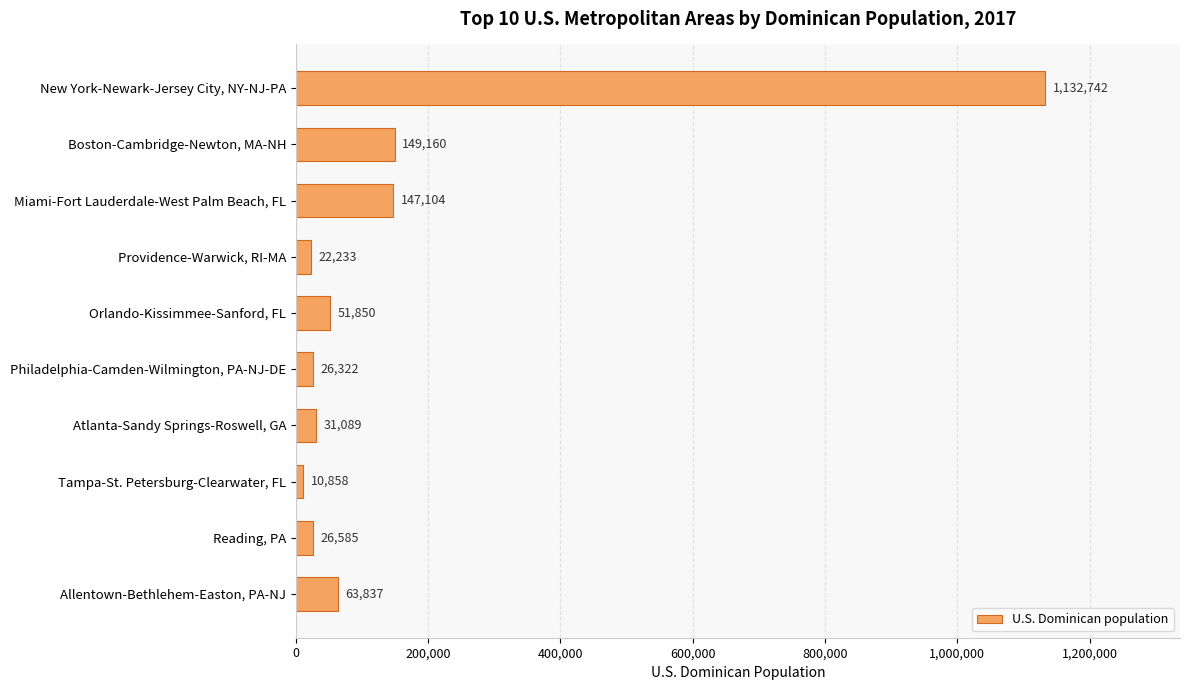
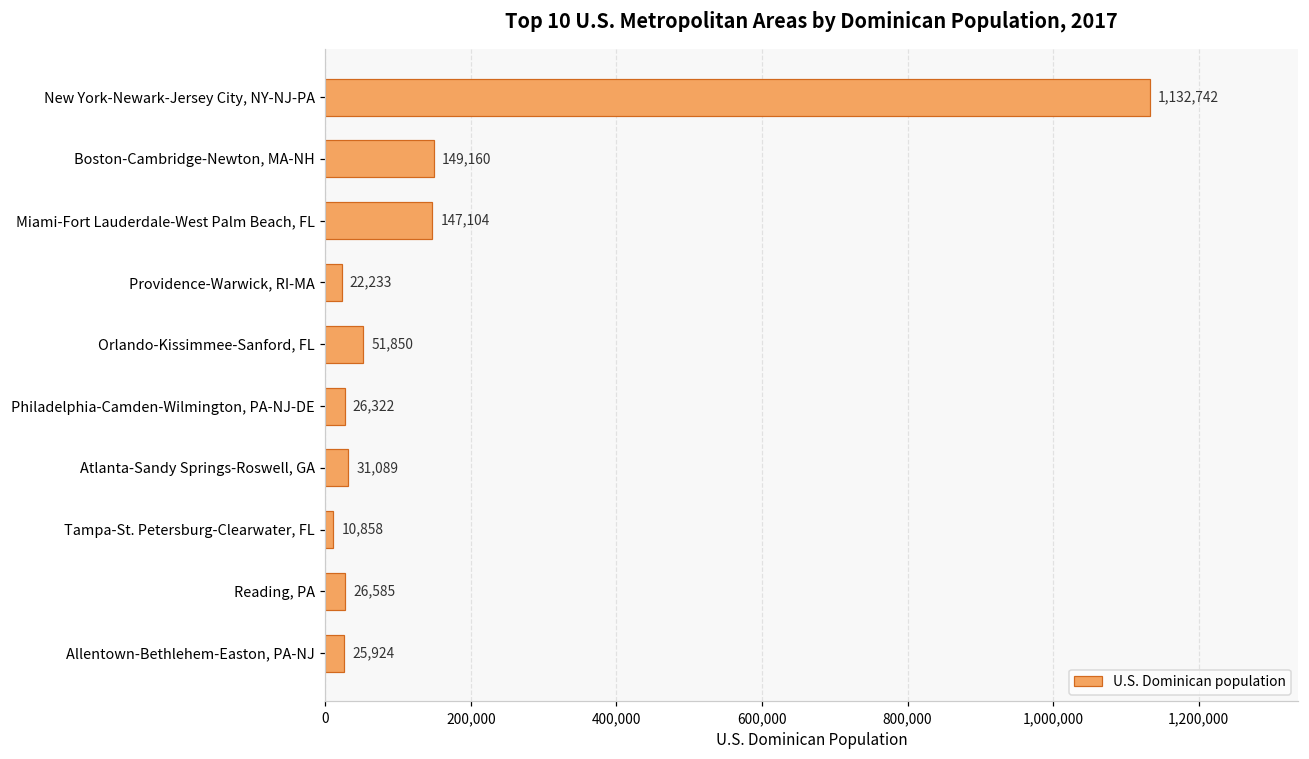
Allentown-Bethlehem-Easton, PA-NJ: 63,837 -> 25,924
